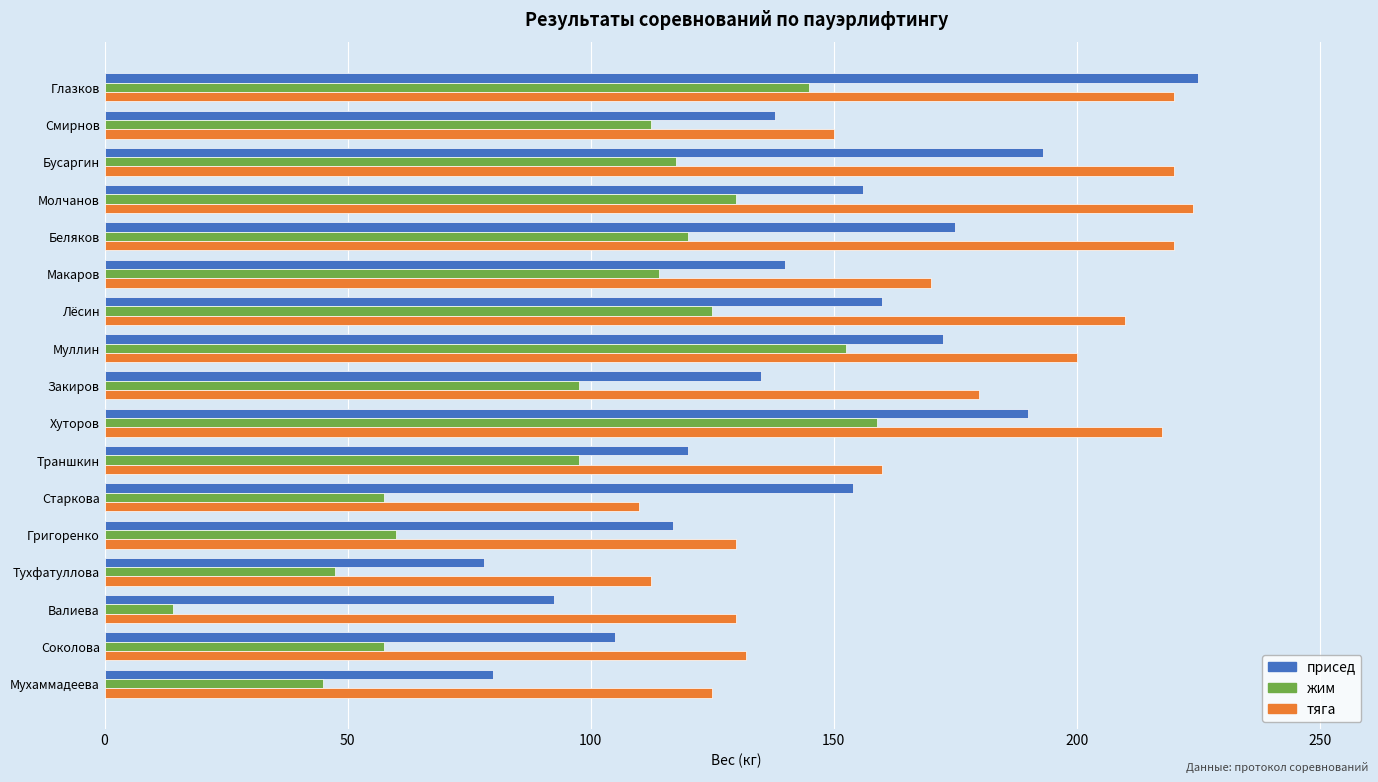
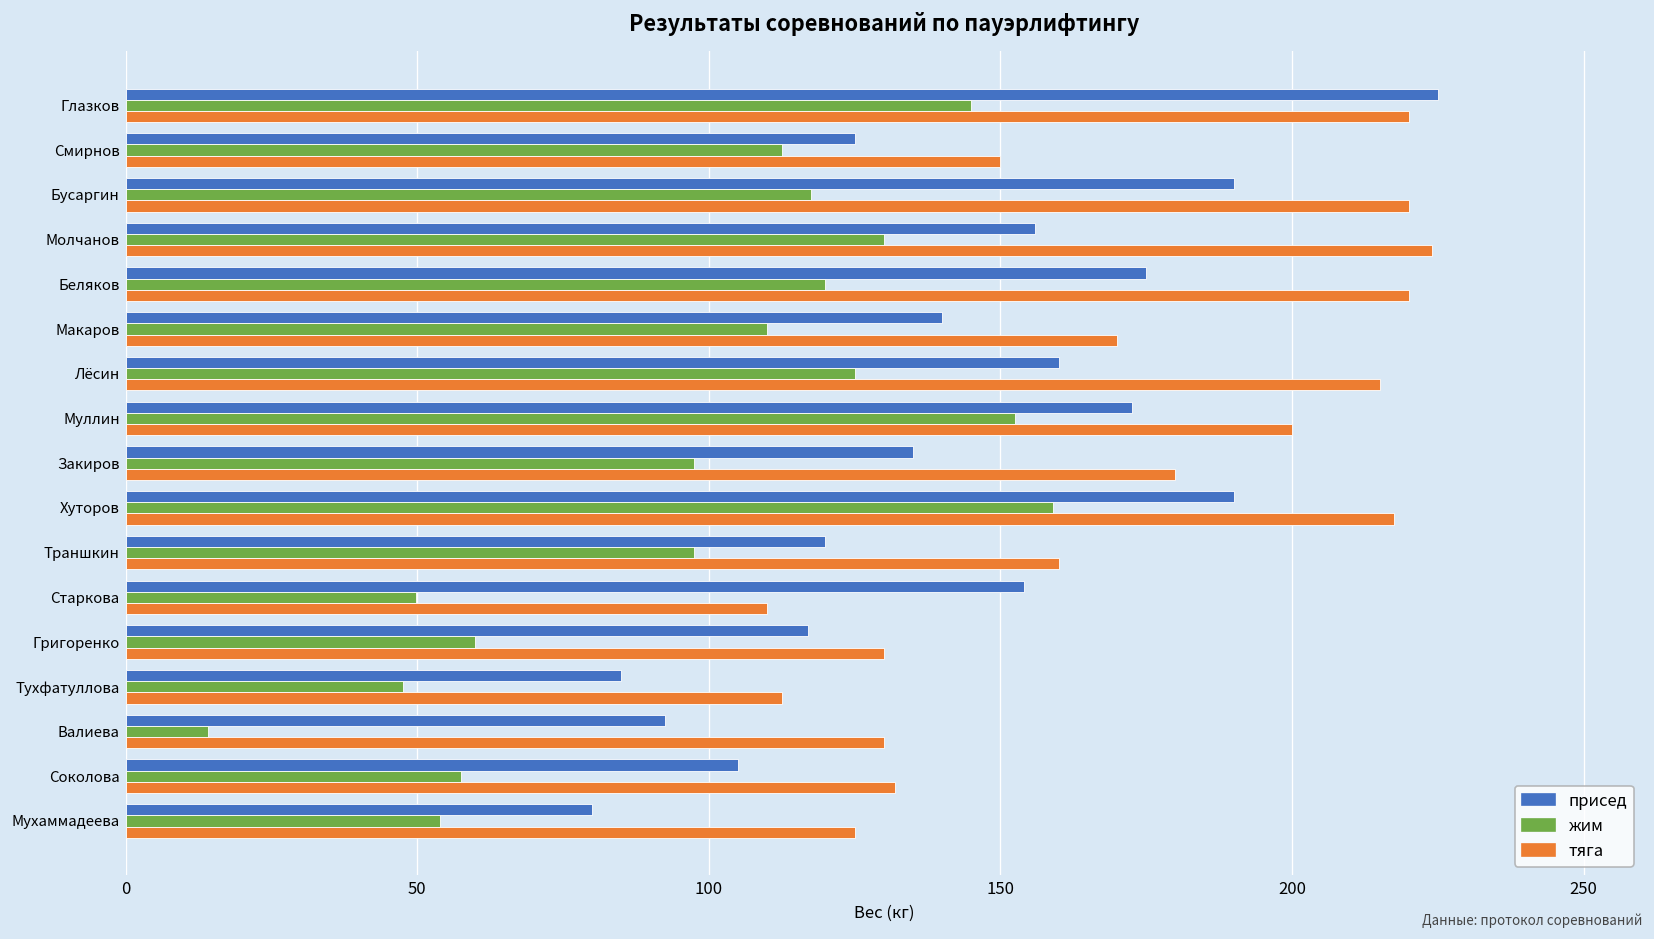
присед, Смирнов: 138 -> 125
присед, Бусаргин: 193 -> 190
жим, Макаров: 114 -> 110
тяга, Лёсин: 210 -> 215
жим, Старкова: 58 -> 50
присед, Тухфатуллова: 78 -> 85
жим, Мухаммадеева: 45 -> 54
